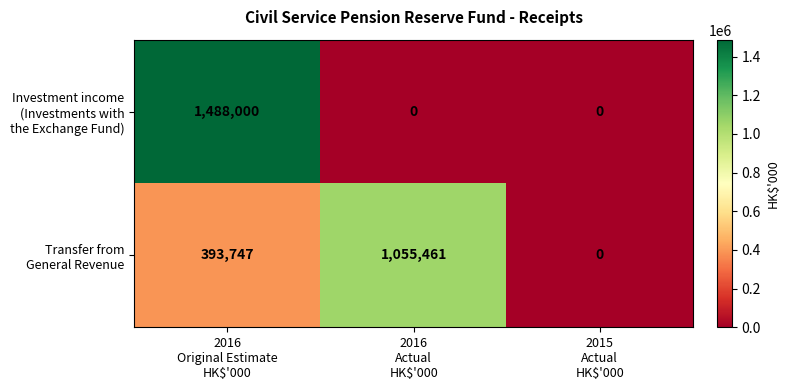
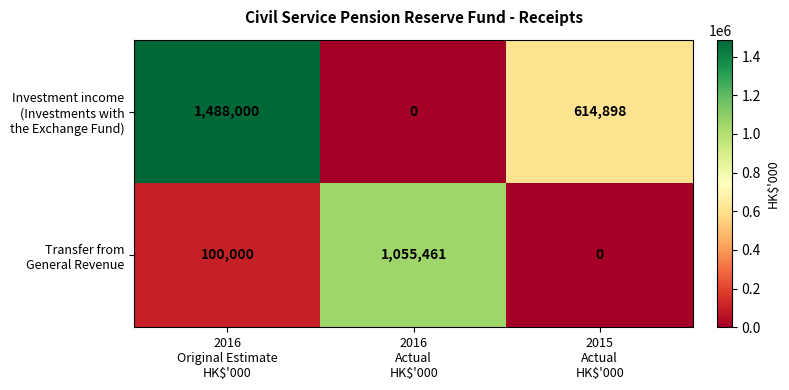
Investment income (Investments with the Exchange Fund), 2015 Actual HK$'000: 0 -> 614,898
Transfer from General Revenue, 2016 Original Estimate HK$'000: 393,747 -> 100,000
